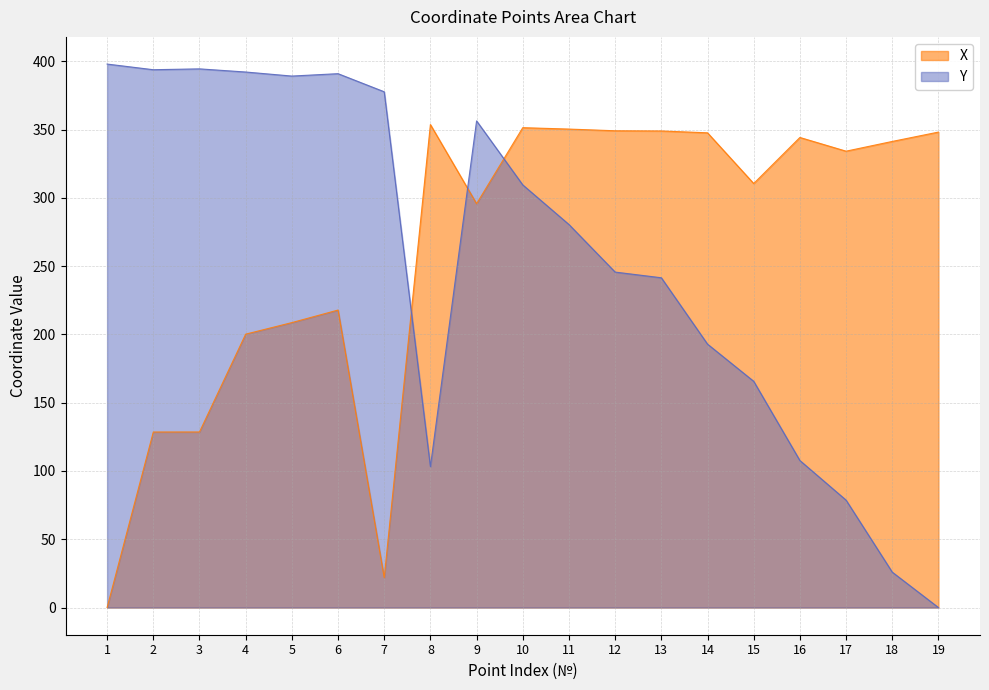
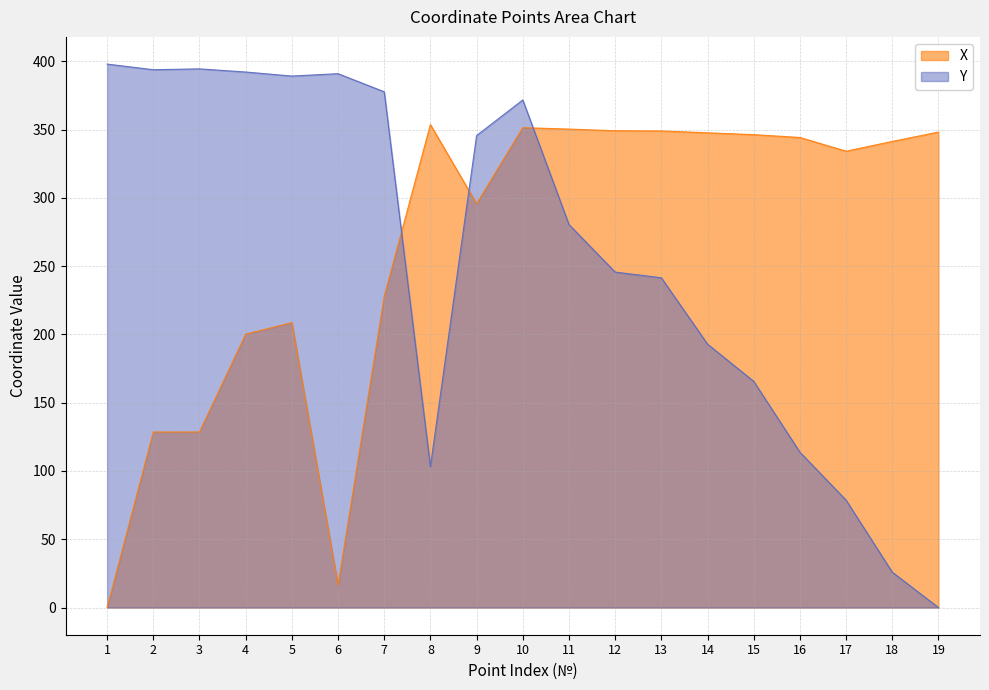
X, 6: 218 -> 16
X, 7: 22 -> 228
Y, 9: 356 -> 346
Y, 10: 310 -> 372
X, 15: 311 -> 346
Y, 16: 108 -> 114
